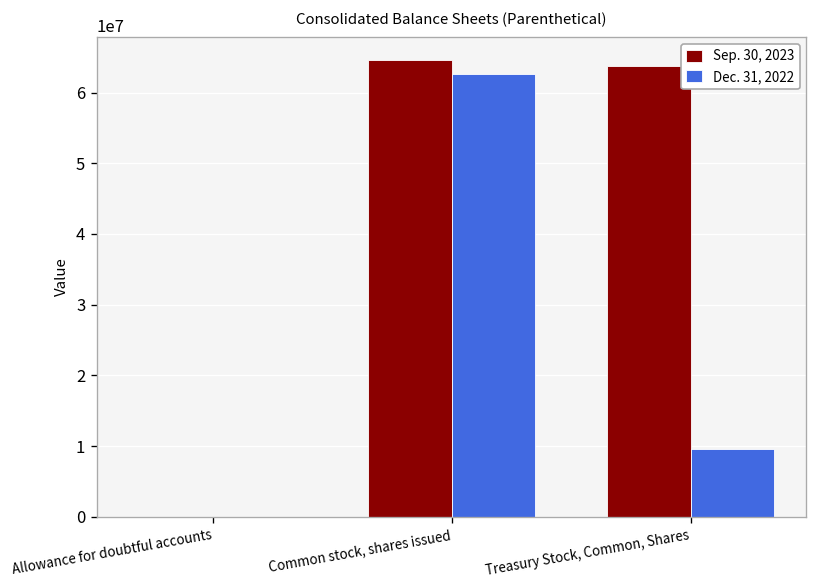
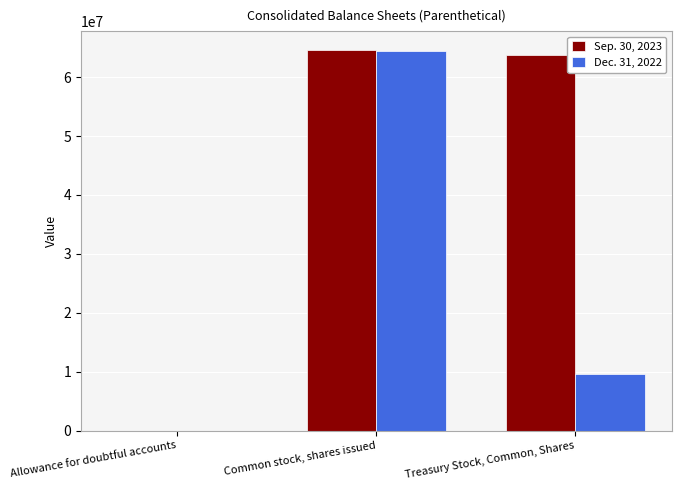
Dec. 31, 2022, Common stock, shares issued: 63000000 -> 64000000
